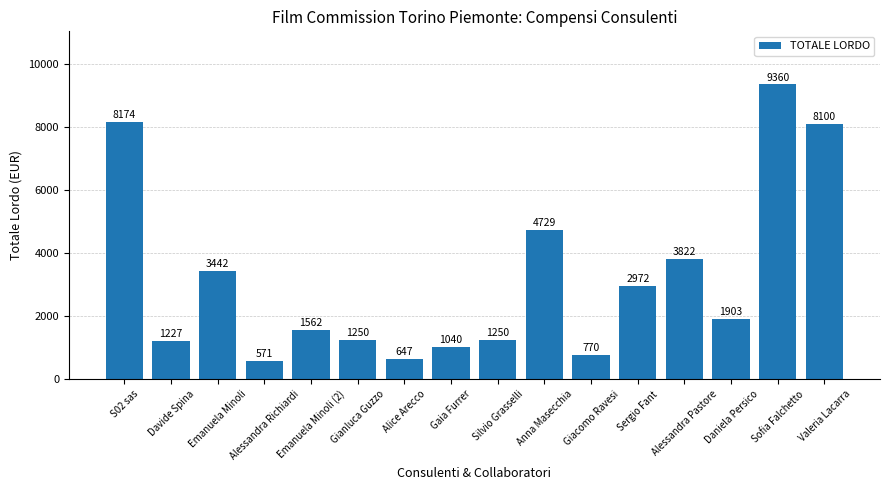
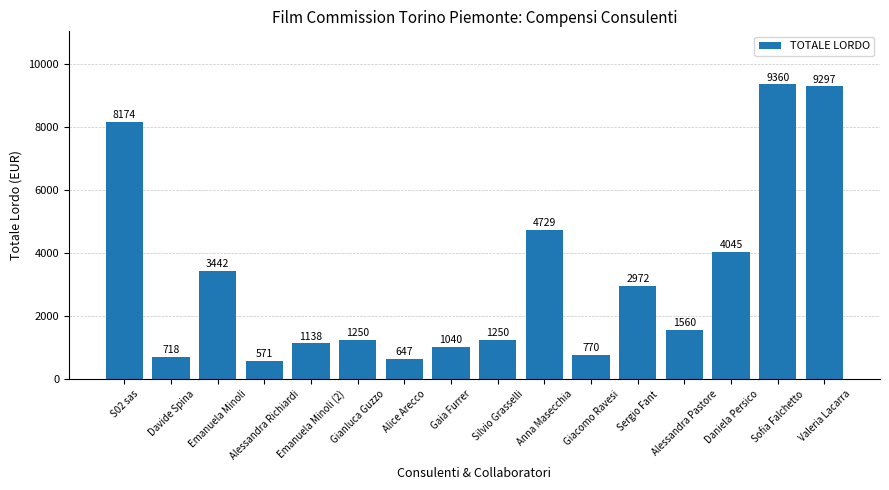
Davide Spina: 1227 -> 718
Emanuela Minoli (2): 1562 -> 1138
Alessandra Pastore: 3822 -> 1560
Daniela Persico: 1903 -> 4045
Valeria Lacarra: 8100 -> 9297
